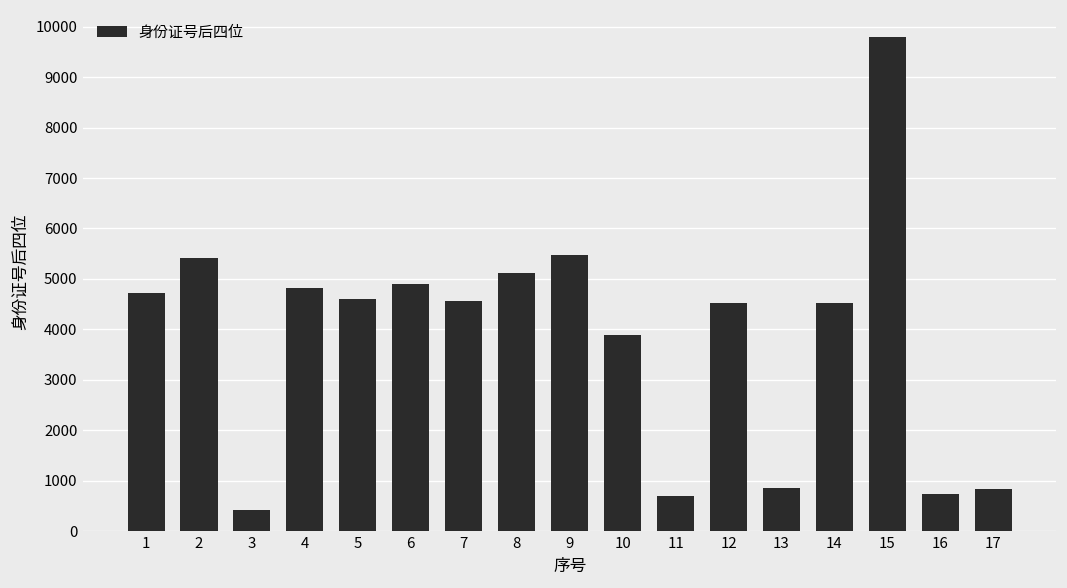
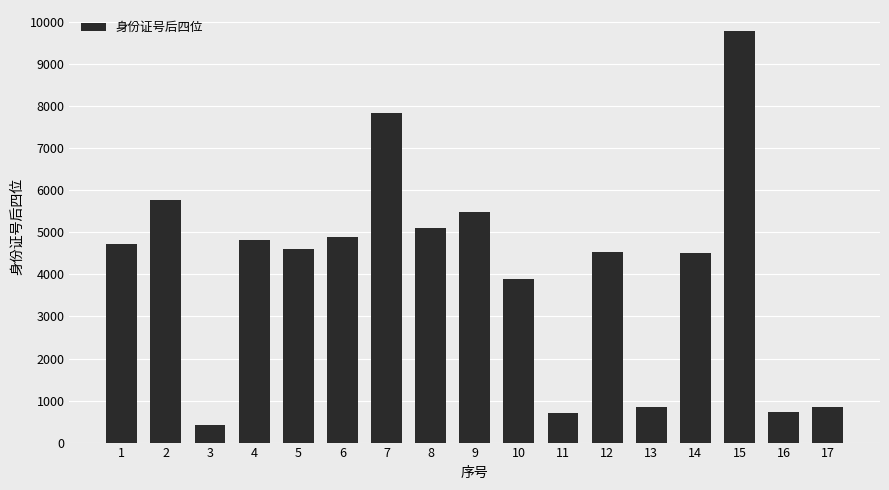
2: 5400 -> 5800
7: 4600 -> 7800
